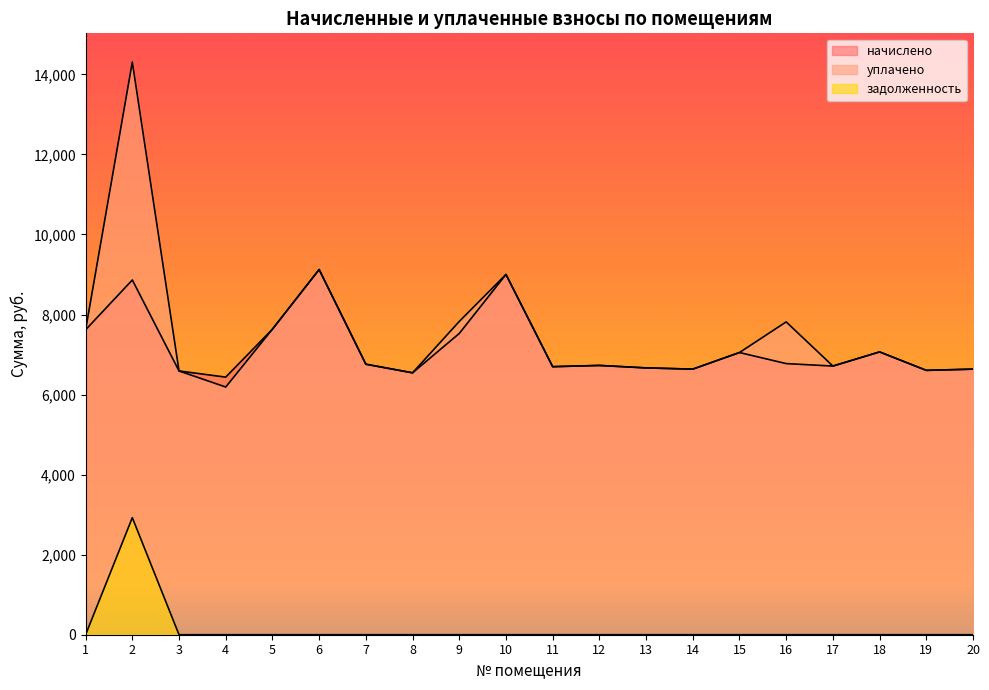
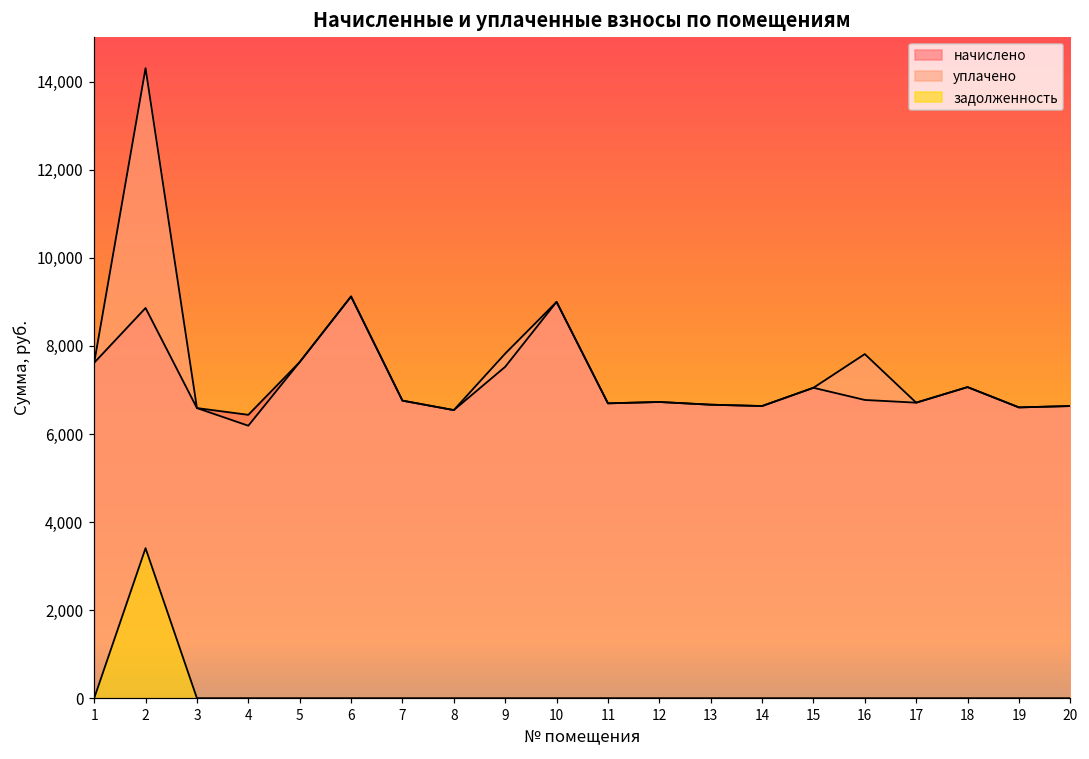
задолженность, 2: 2,900 -> 3,400
